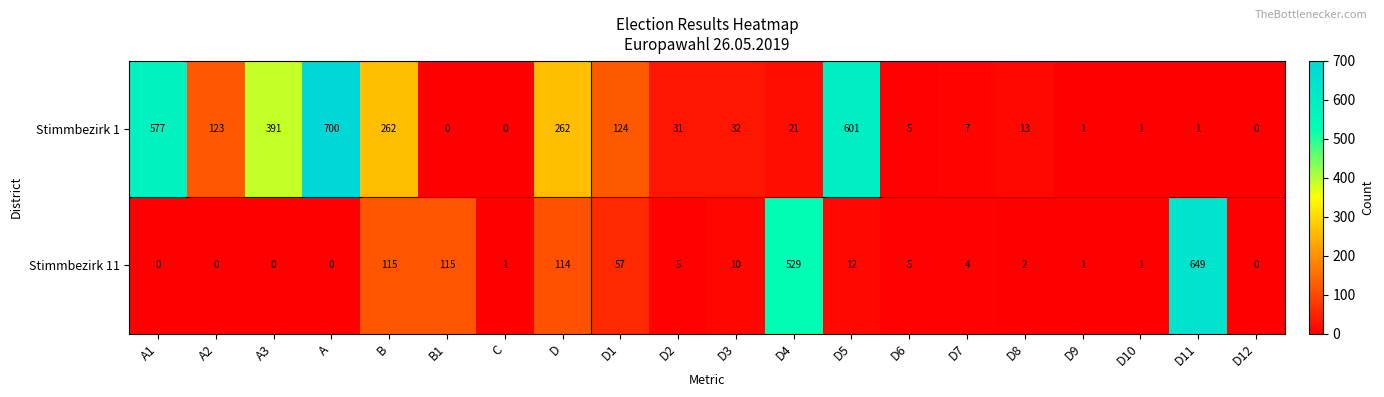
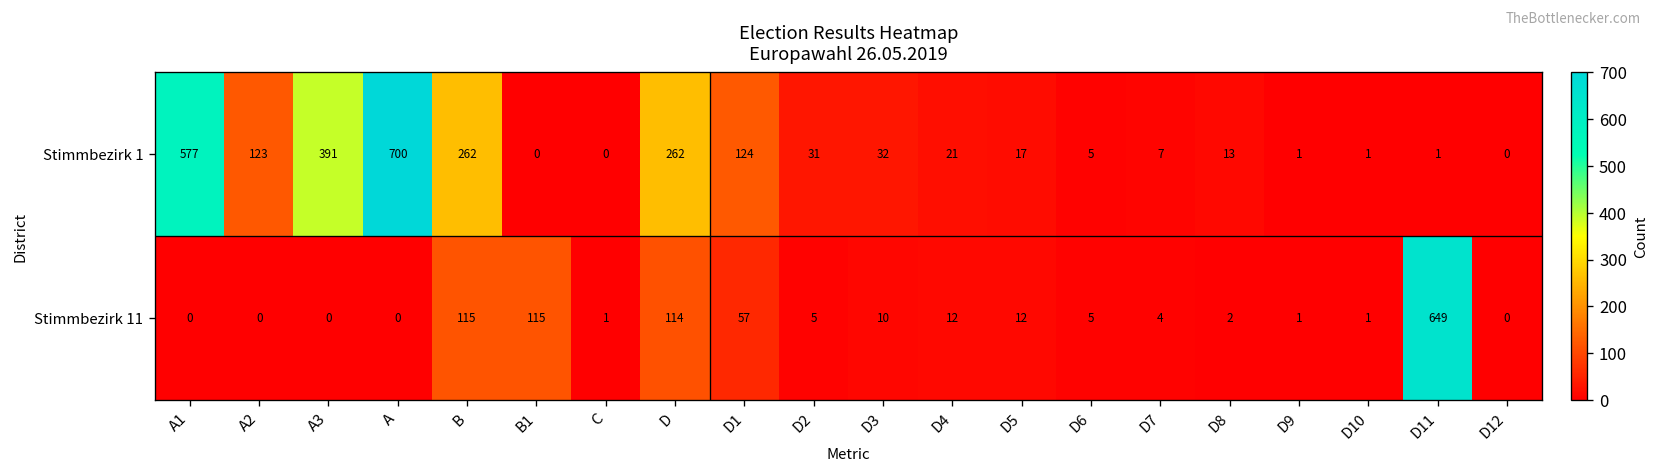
Stimmbezirk 1, D5: 601 -> 17
Stimmbezirk 11, D4: 529 -> 12
